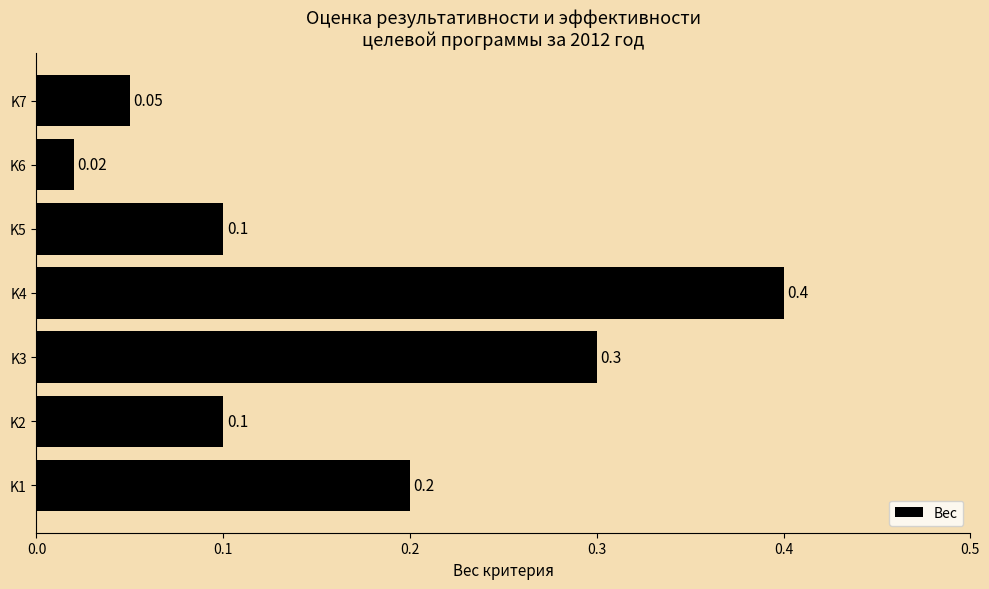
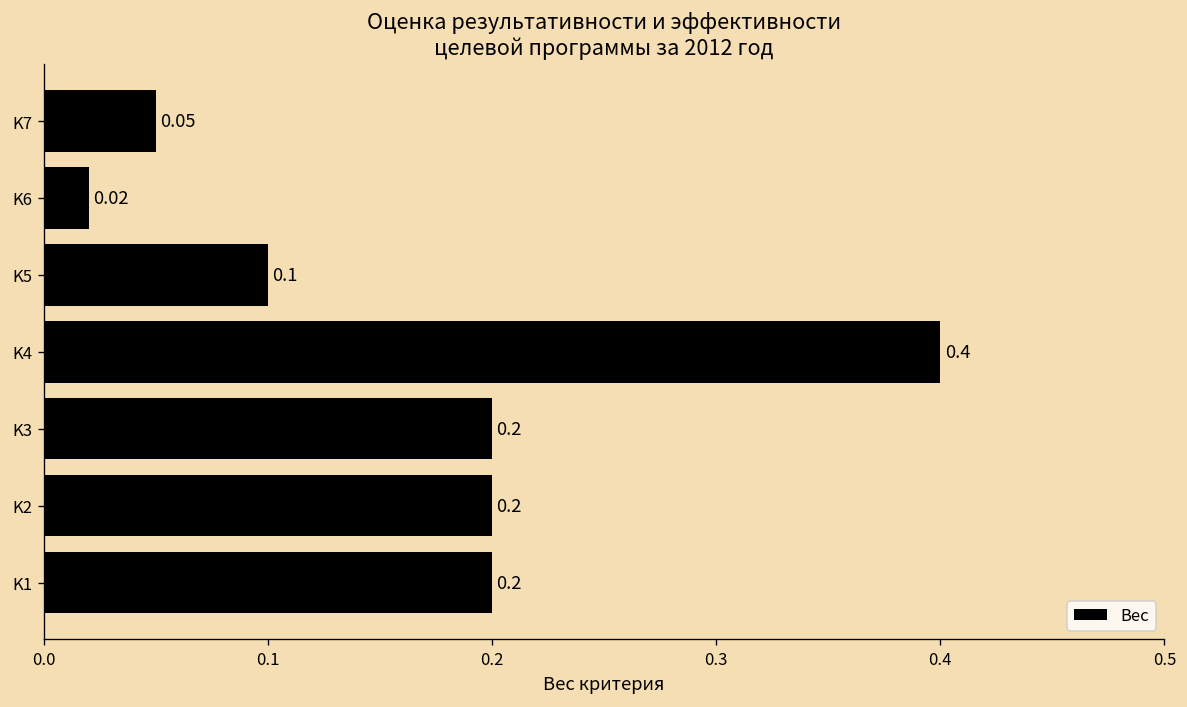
K3: 0.3 -> 0.2
K2: 0.1 -> 0.2
